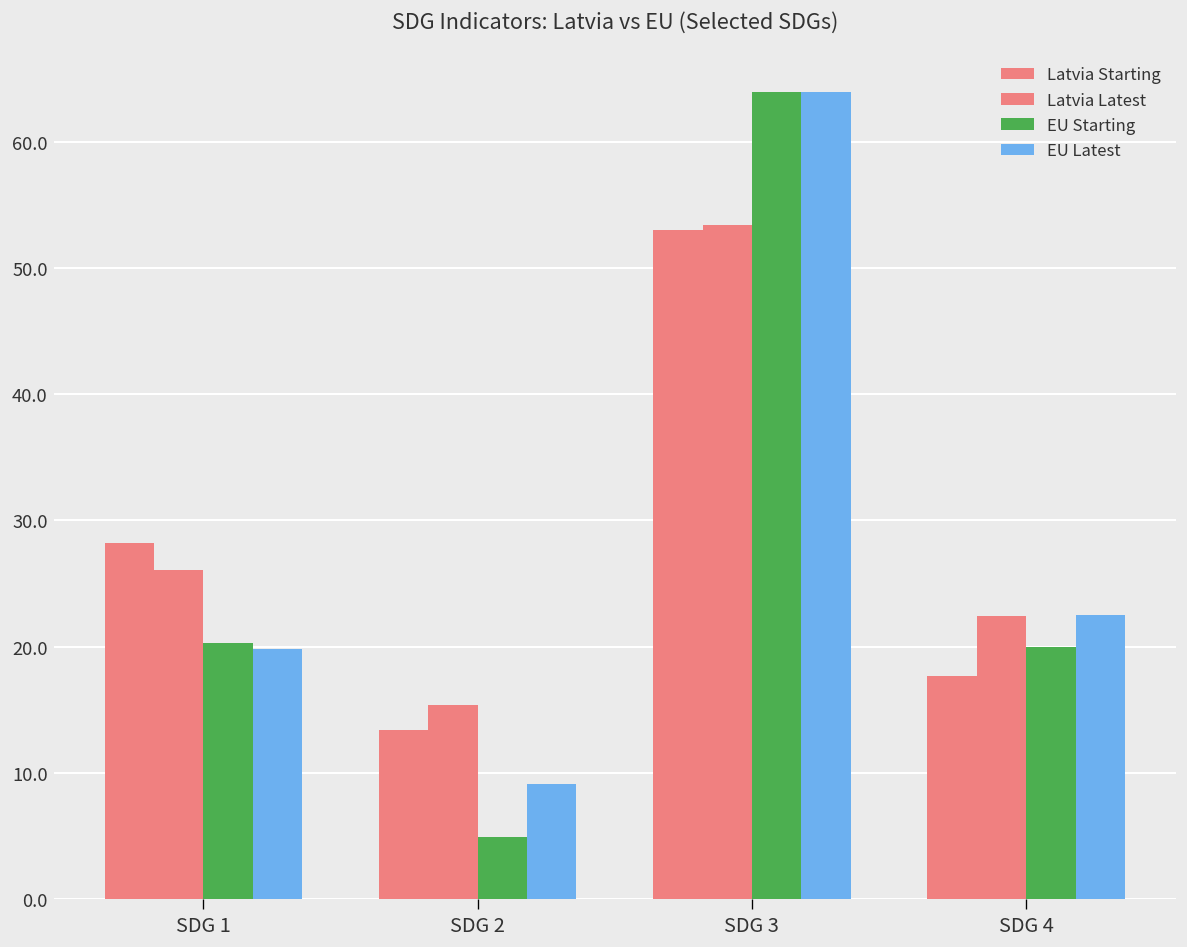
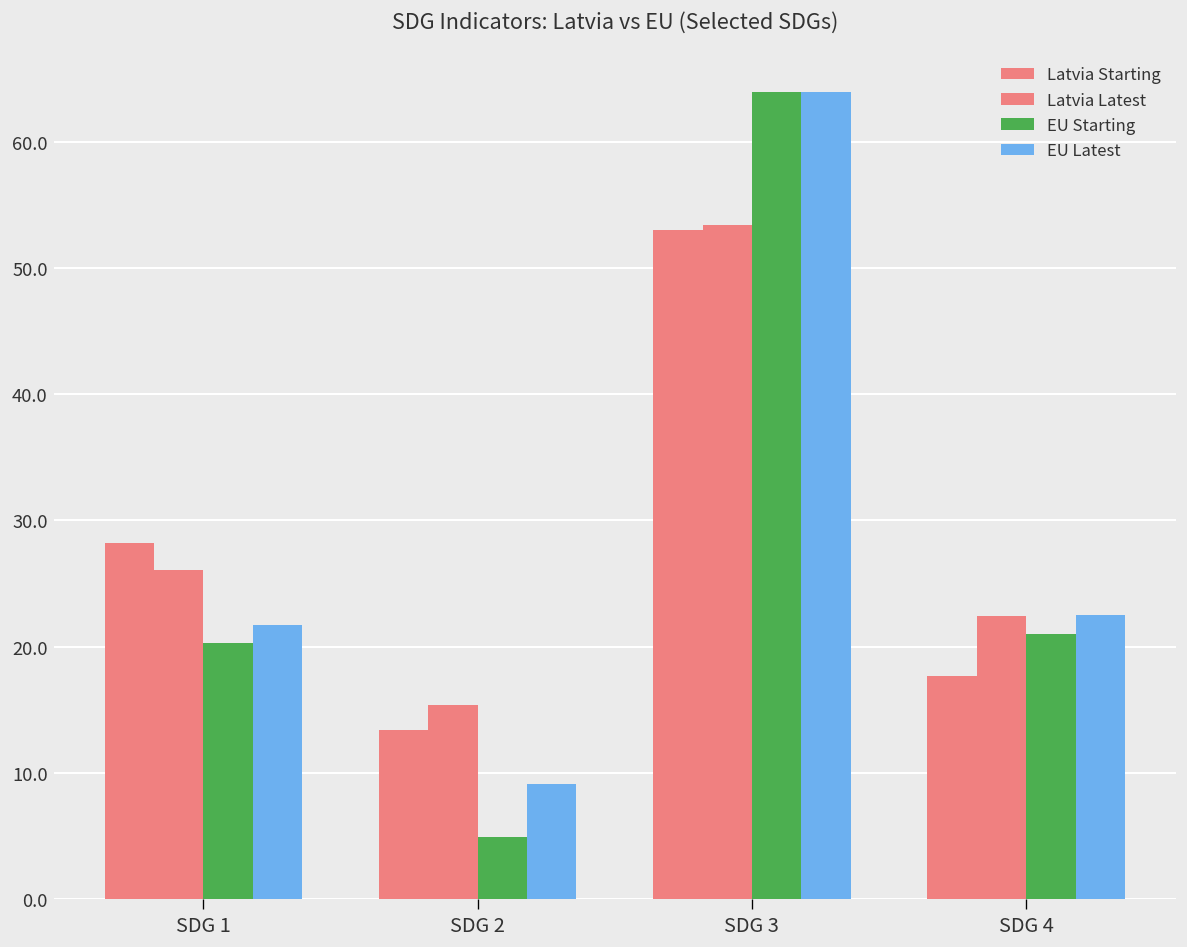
EU Latest, SDG 1: 19.8 -> 21.7
EU Starting, SDG 4: 20 -> 21
